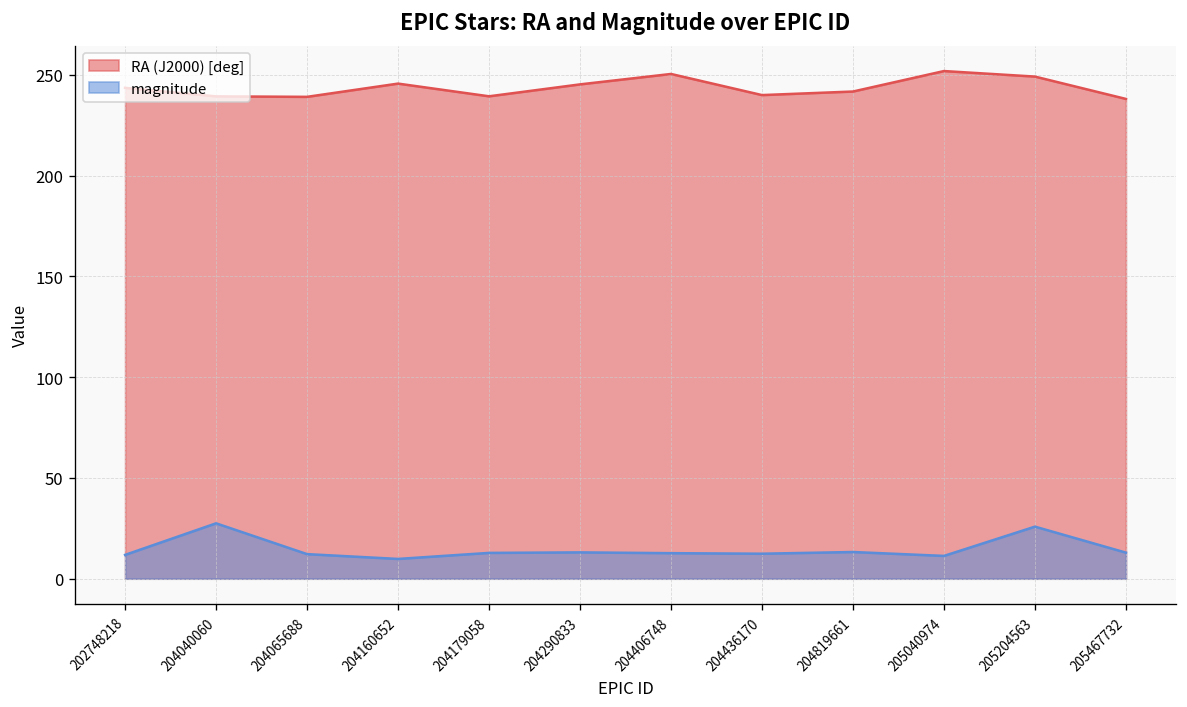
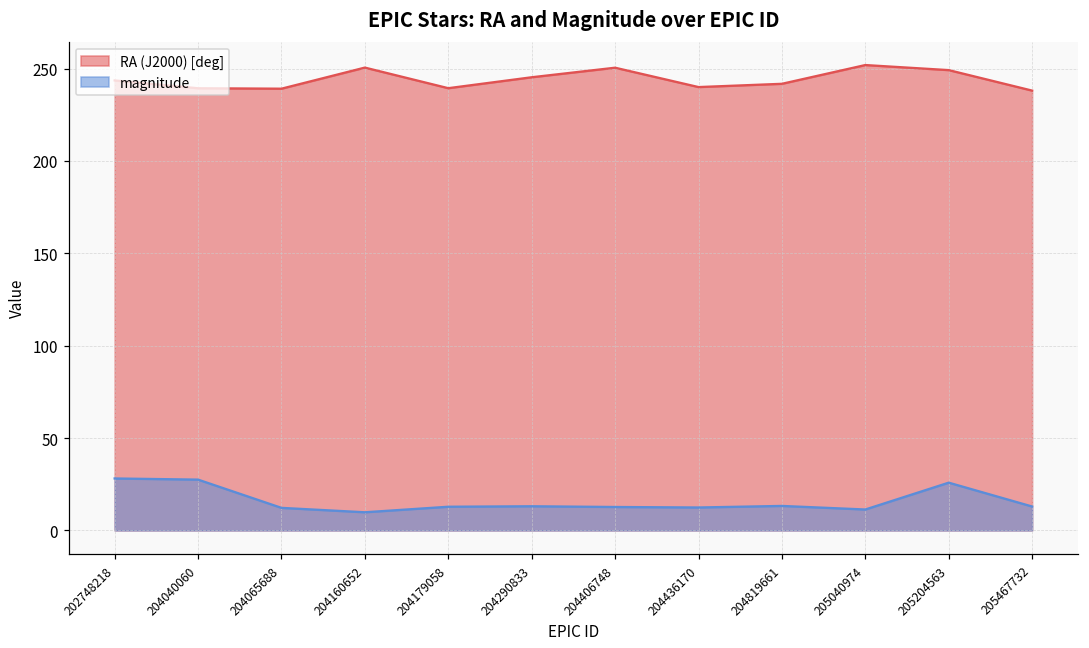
magnitude, 202748218: 12 -> 28
RA (J2000) [deg], 204160652: 246 -> 251
